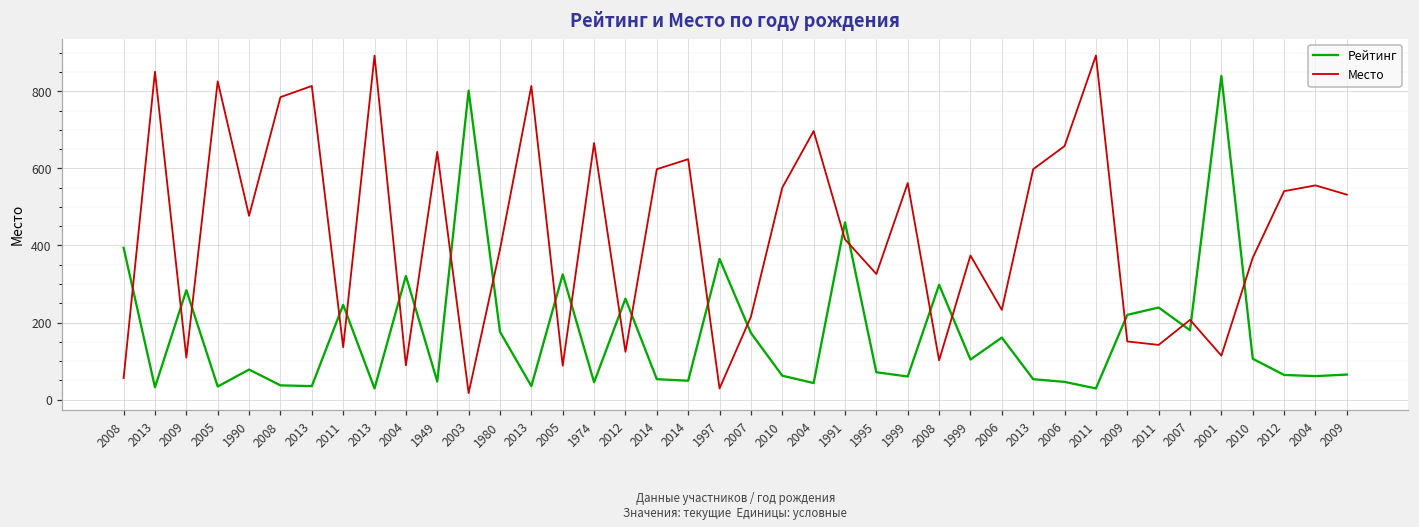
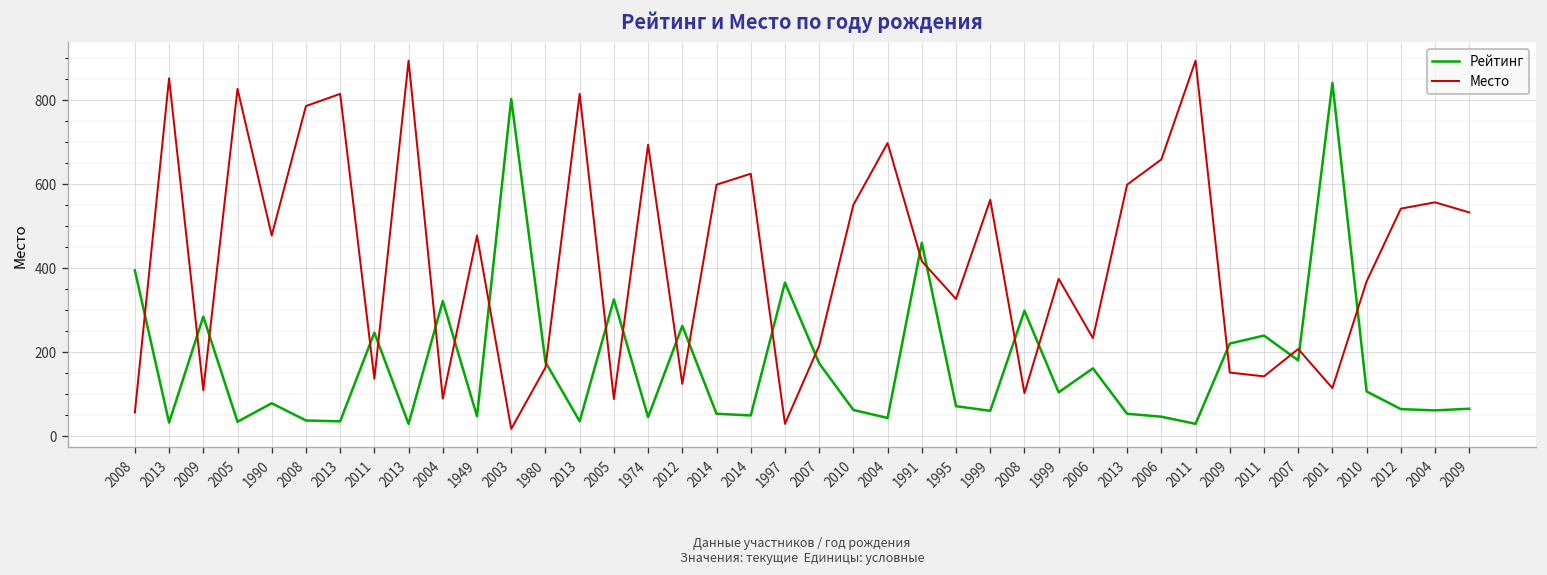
Место, 1949: 640 -> 480
Место, 1980: 390 -> 160
Место, 1974: 670 -> 690
